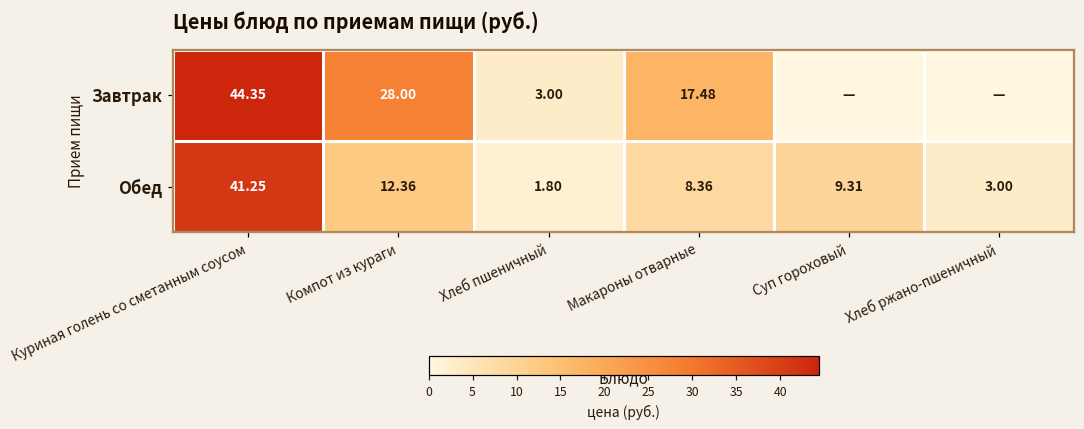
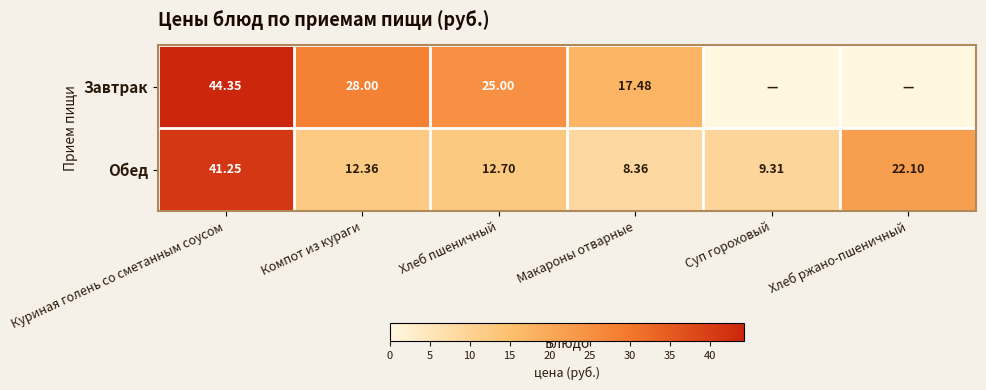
Завтрак, Хлеб пшеничный: 3.00 -> 25.00
Обед, Хлеб пшеничный: 1.80 -> 12.70
Обед, Хлеб ржано-пшеничный: 3.00 -> 22.10
